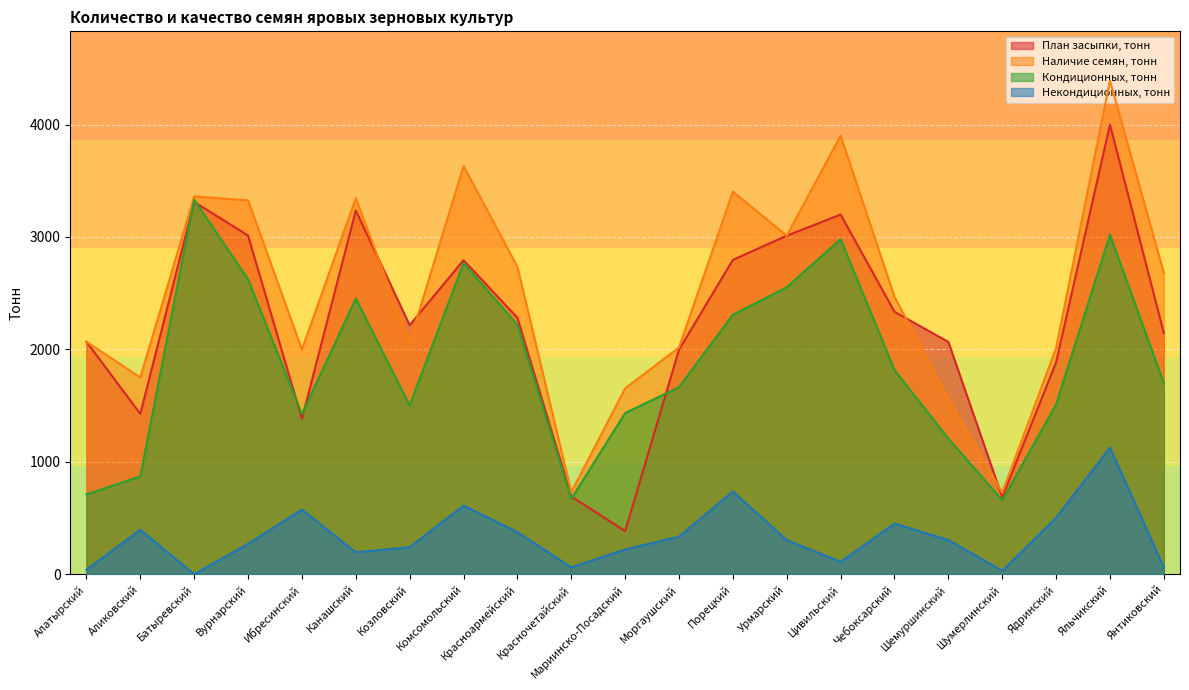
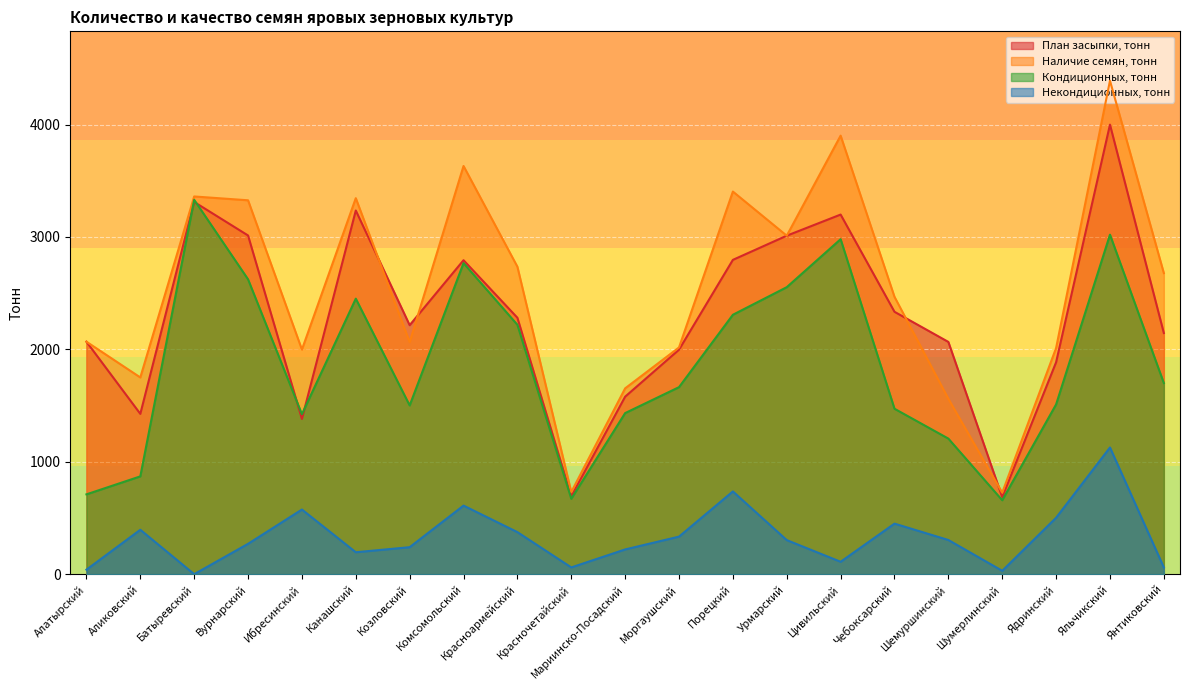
План засыпки, тонн, Мариинско-Посадский: 380 -> 1580
Кондиционных, тонн, Чебоксарский: 1820 -> 1470
